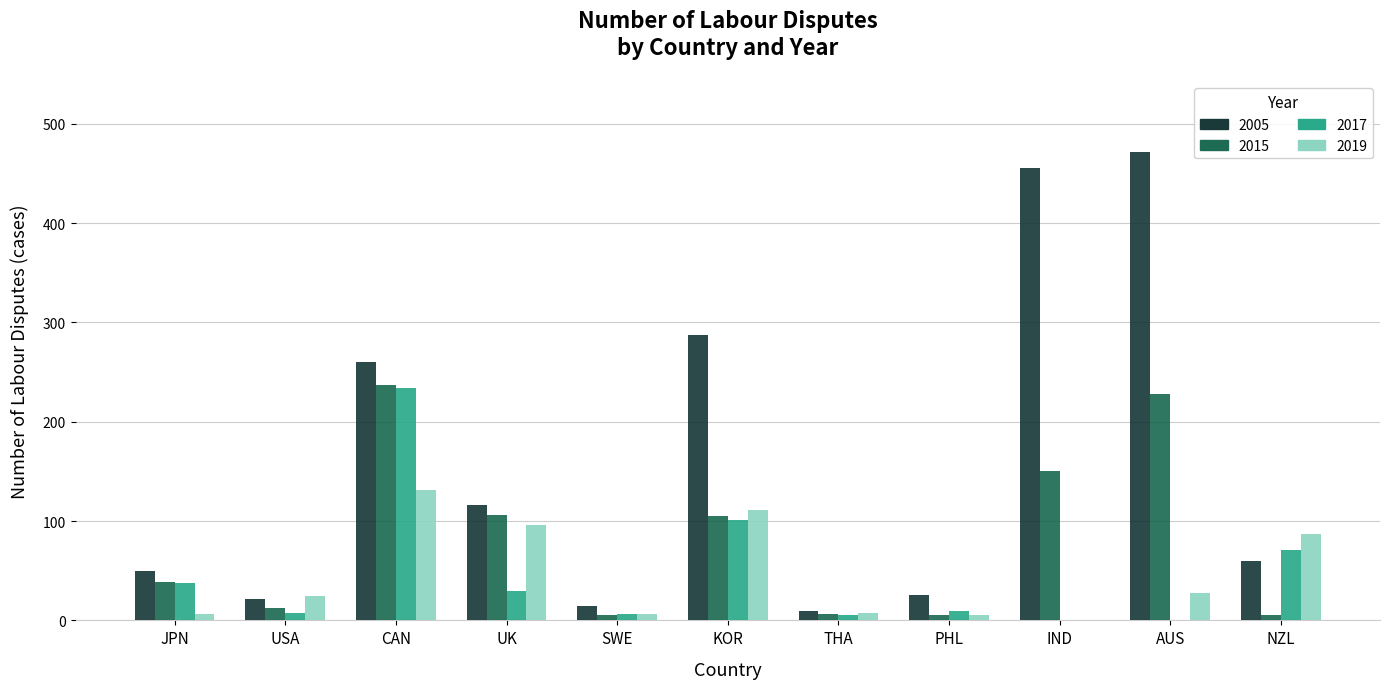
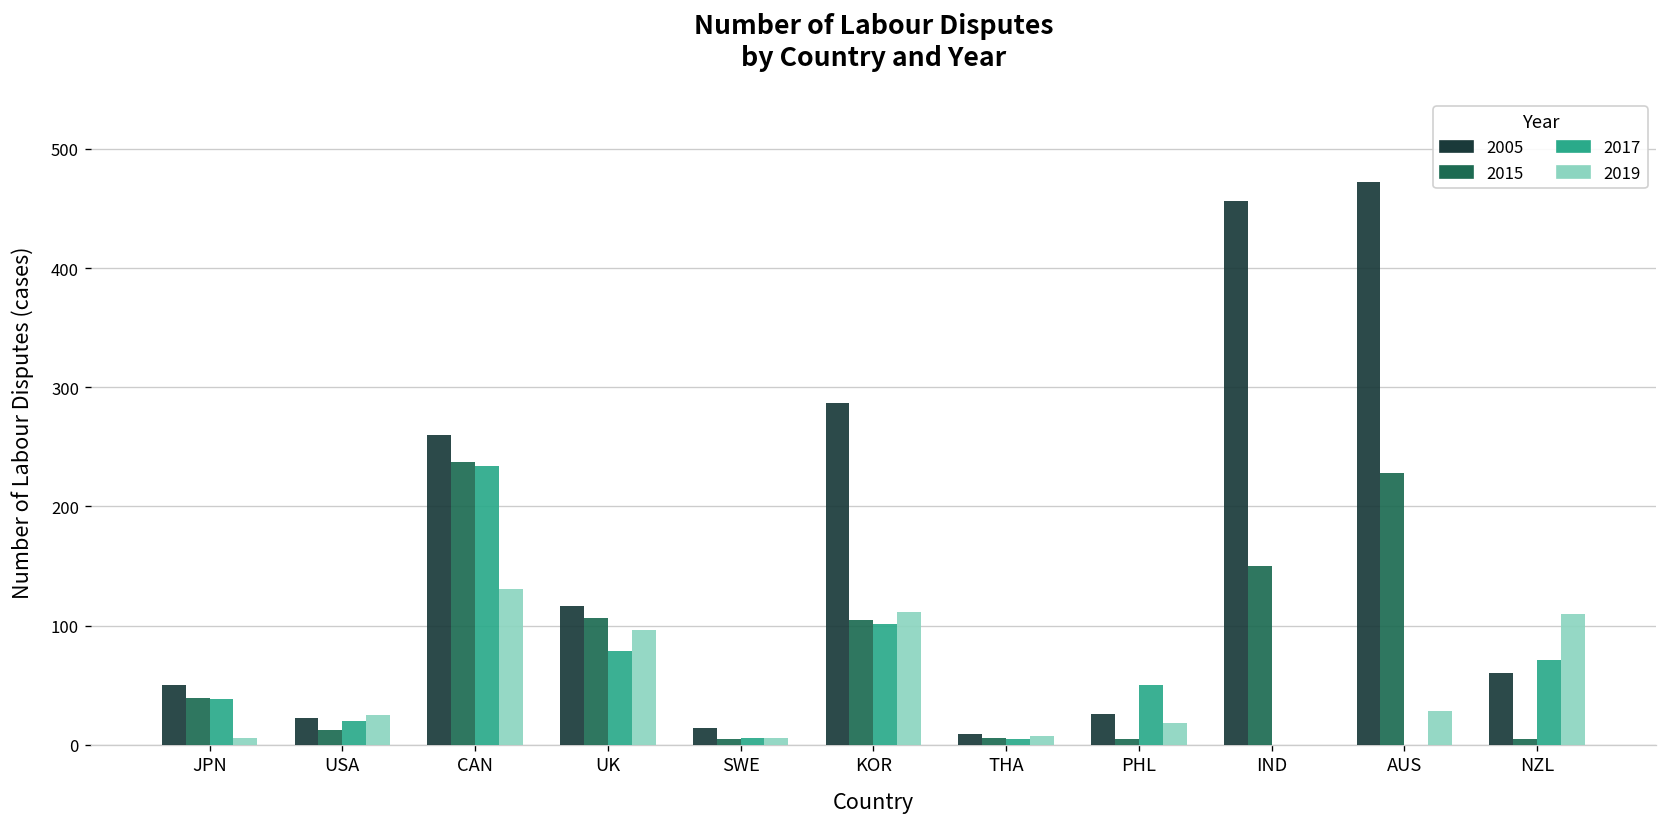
2017, USA: 10 -> 20
2017, UK: 30 -> 80
2017, PHL: 10 -> 50
2019, PHL: 10 -> 20
2019, NZL: 90 -> 110
